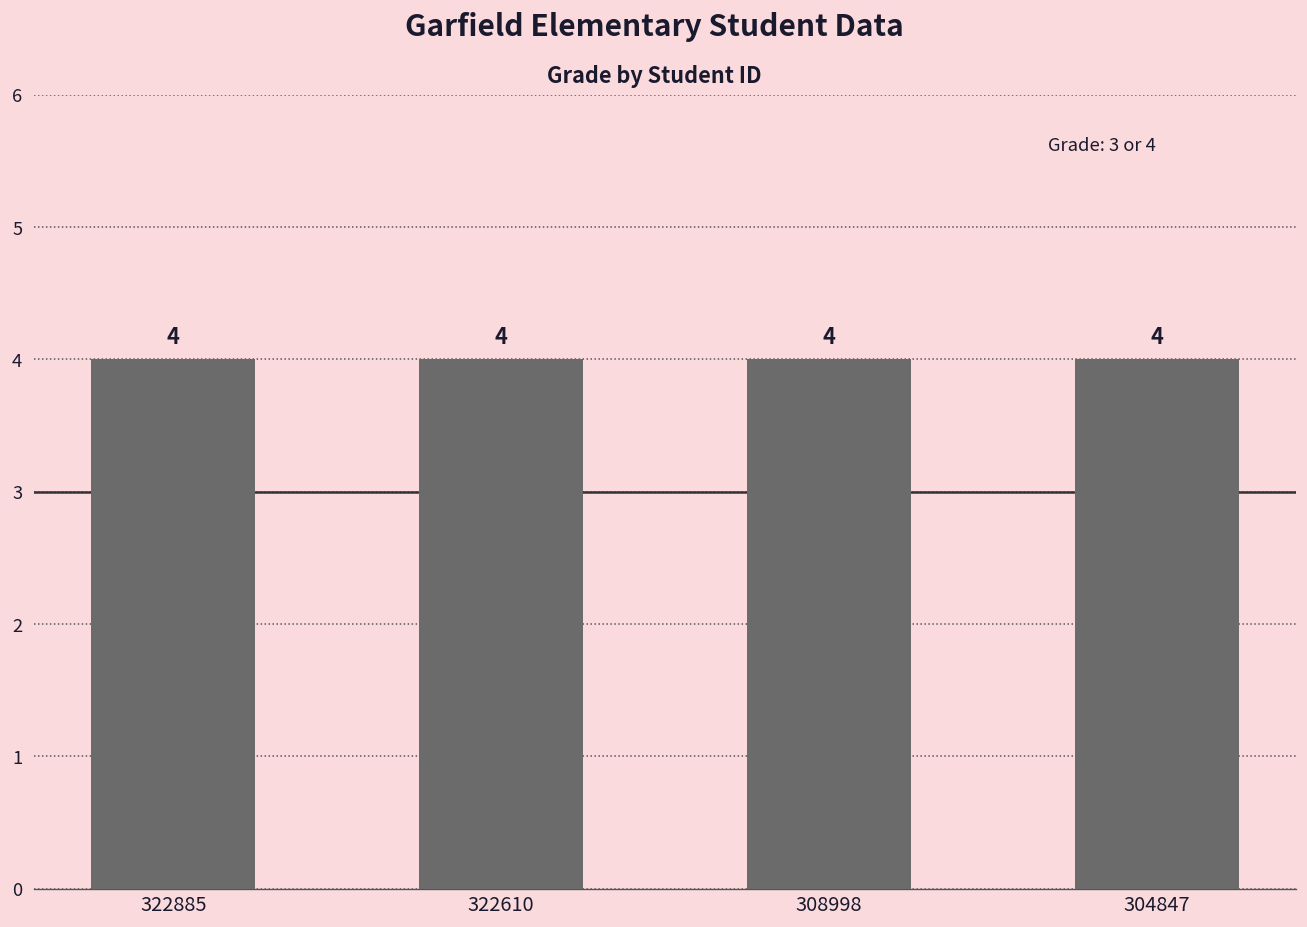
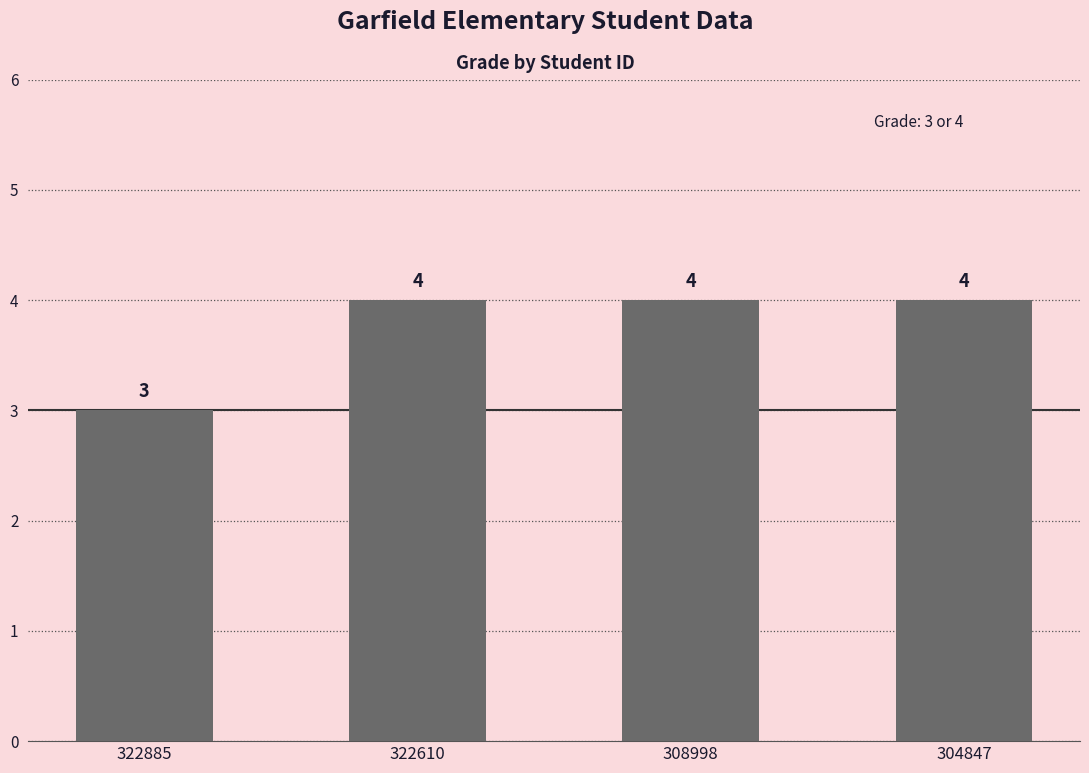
322885: 4 -> 3
